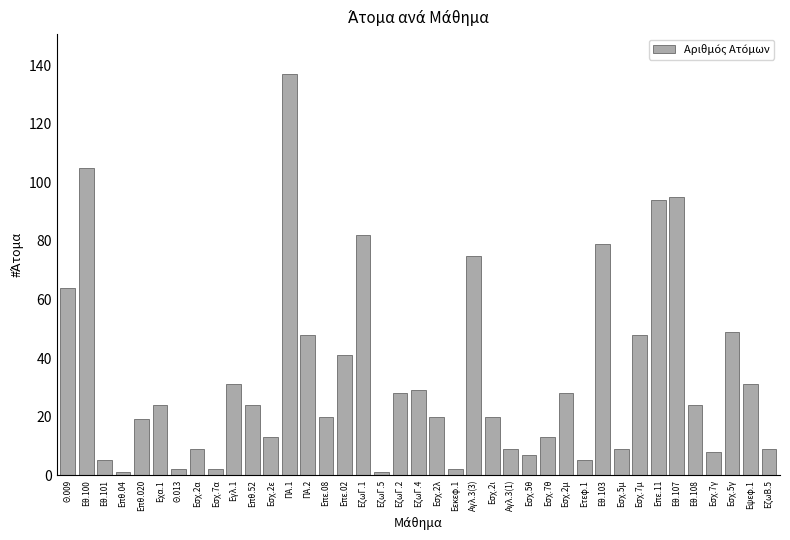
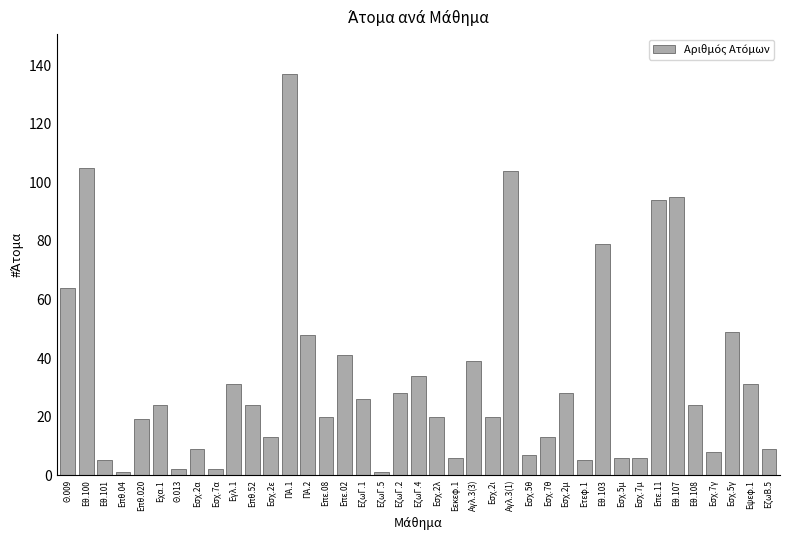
ΕζωΓ.1: 82 -> 26
ΕζωΓ.4: 29 -> 34
Εεκεφ.1: 2 -> 6
Αγλ.3(3): 75 -> 39
Αγλ.3(1): 9 -> 104
Εσχ.5μ: 9 -> 6
Εσχ.7μ: 48 -> 6
